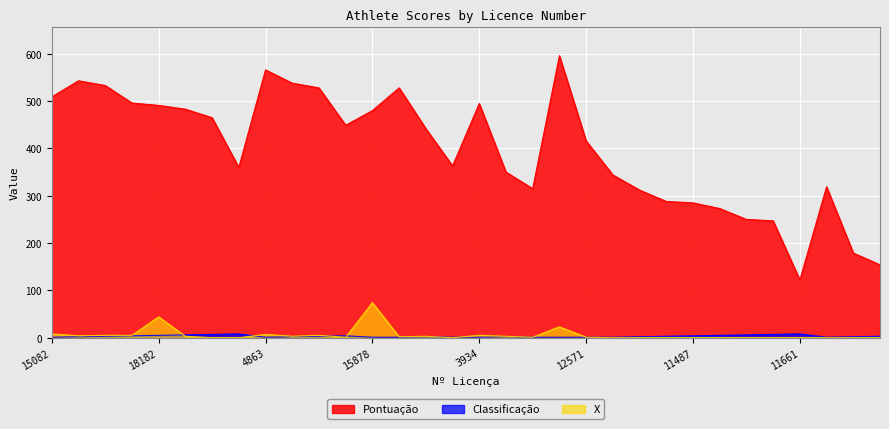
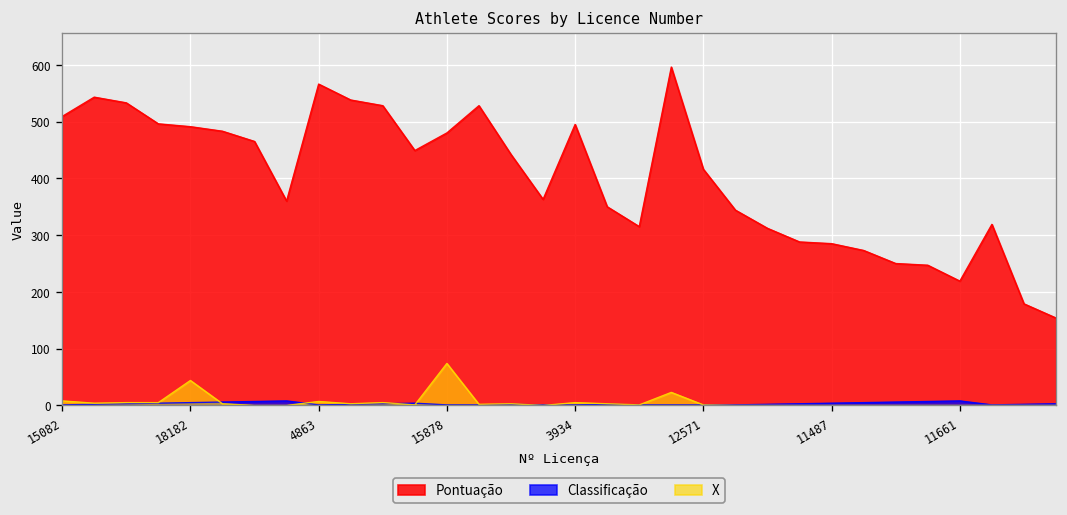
Pontuação, 11661: 120 -> 220
